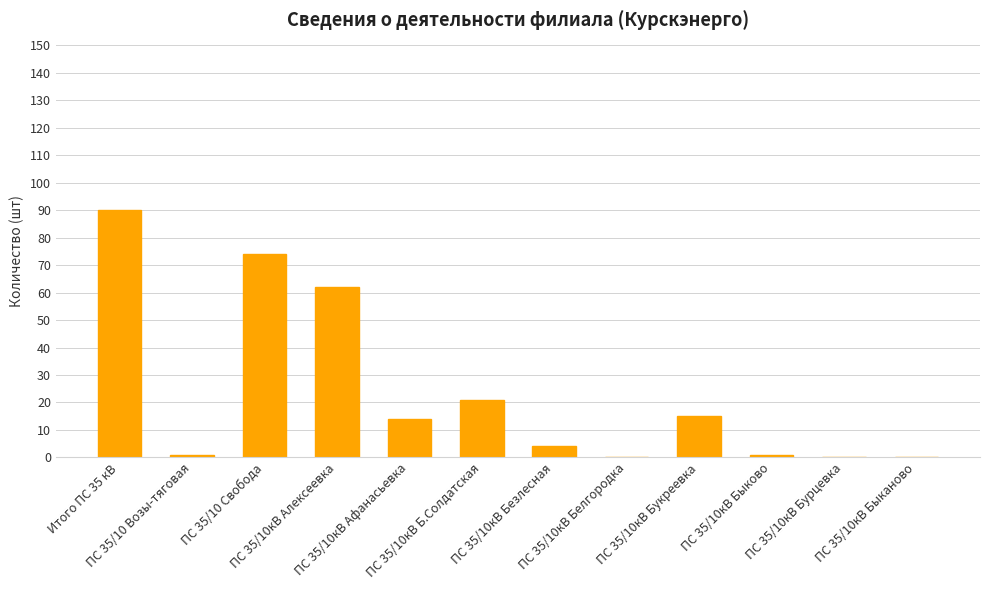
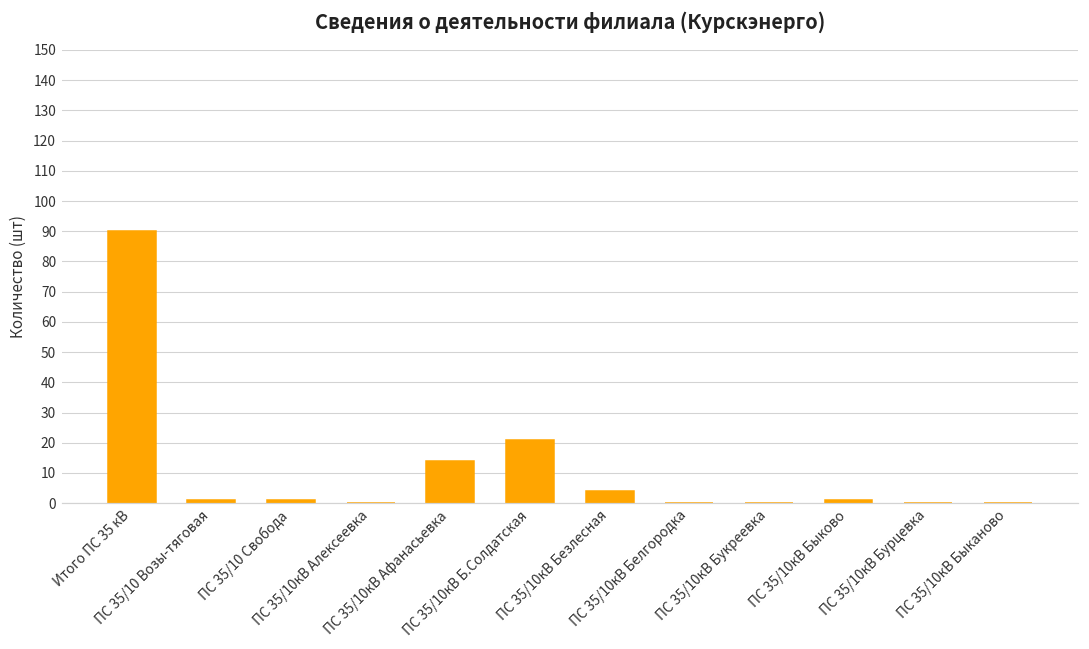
ПС 35/10 Свобода: 74 -> 1
ПС 35/10кВ Алексеевка: 62 -> 0
ПС 35/10кВ Букреевка: 15 -> 0
